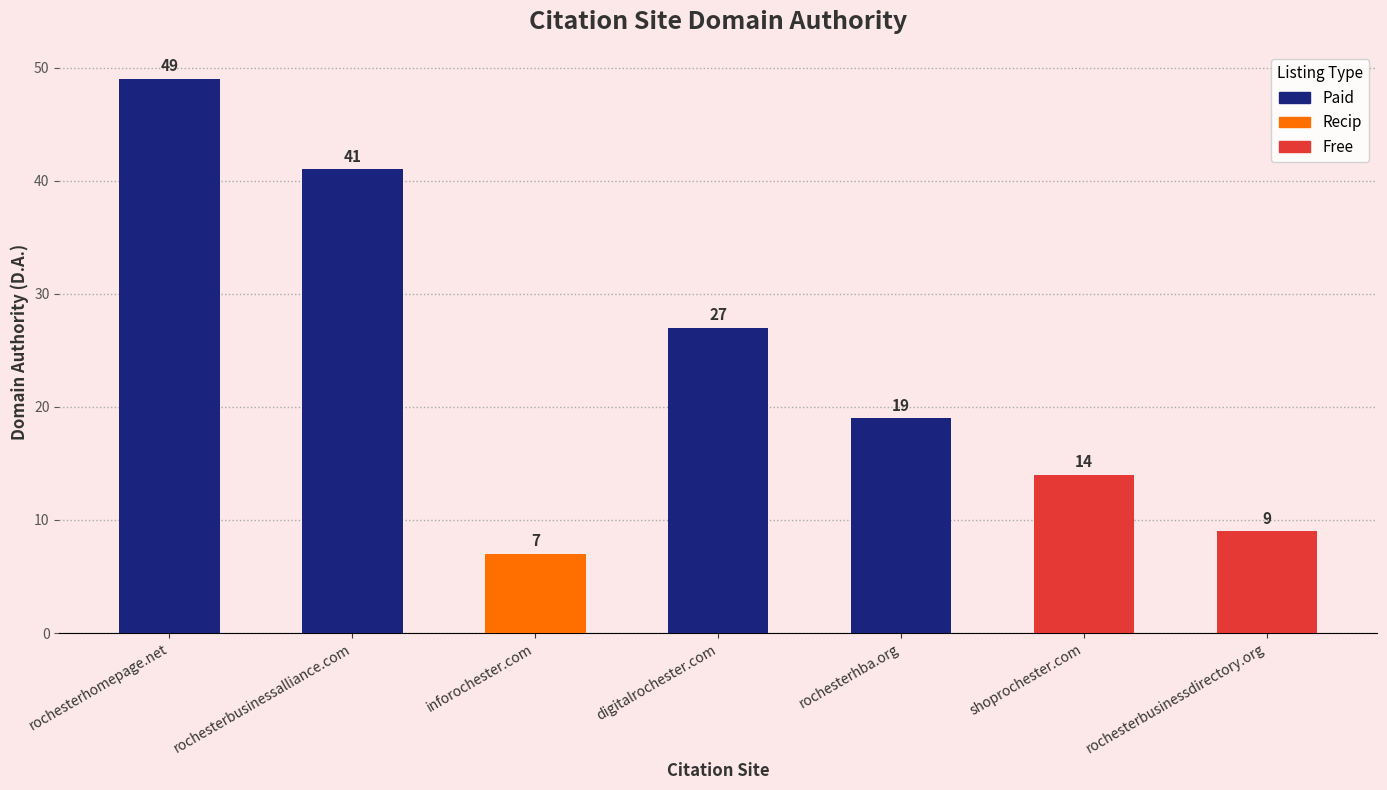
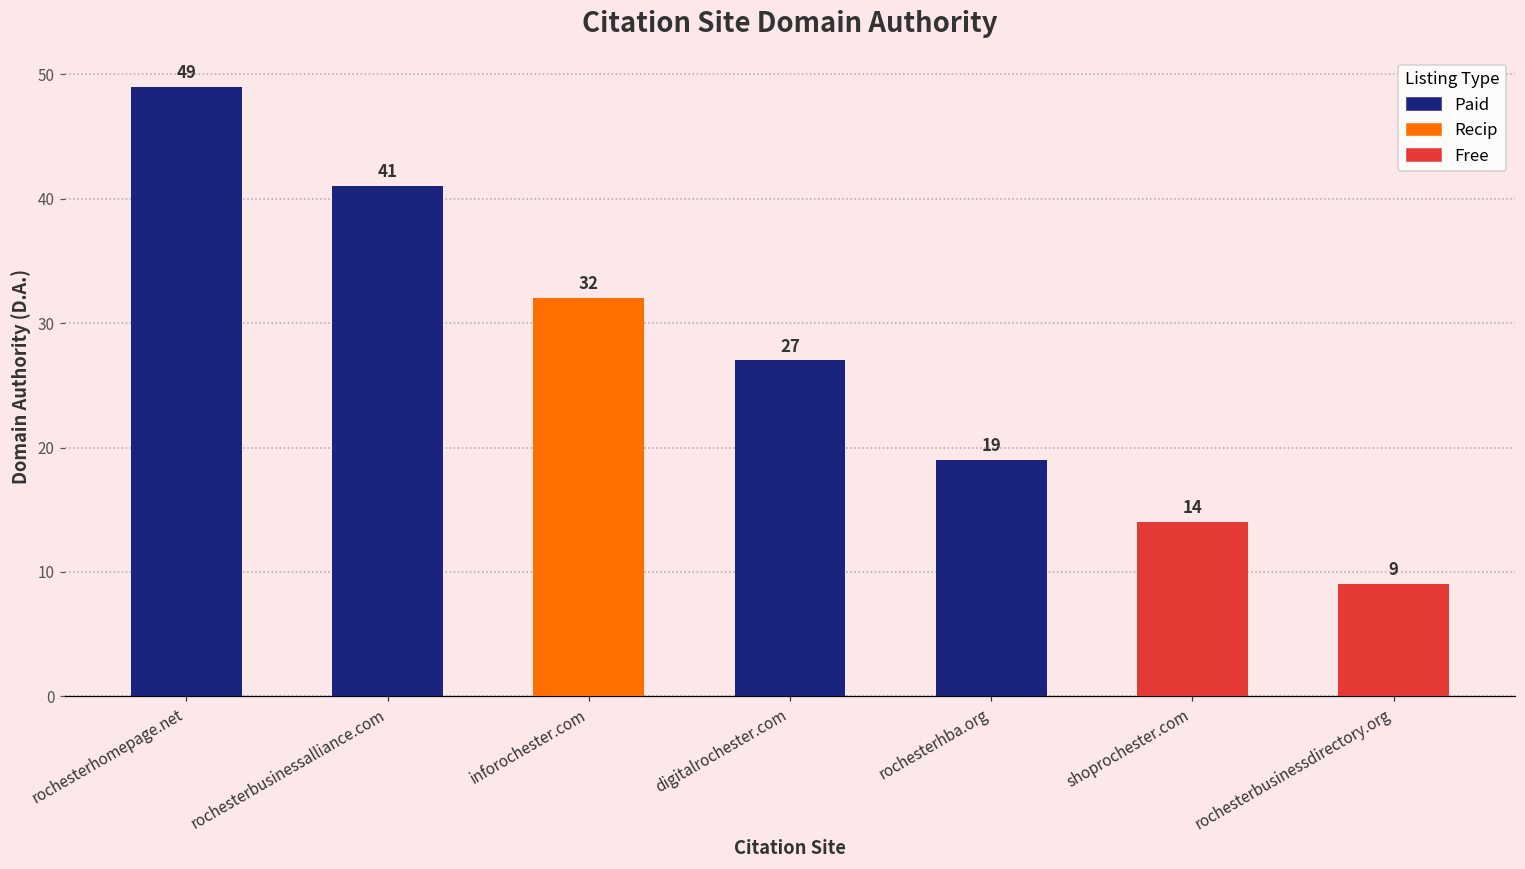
Recip, inforochester.com: 7 -> 32
